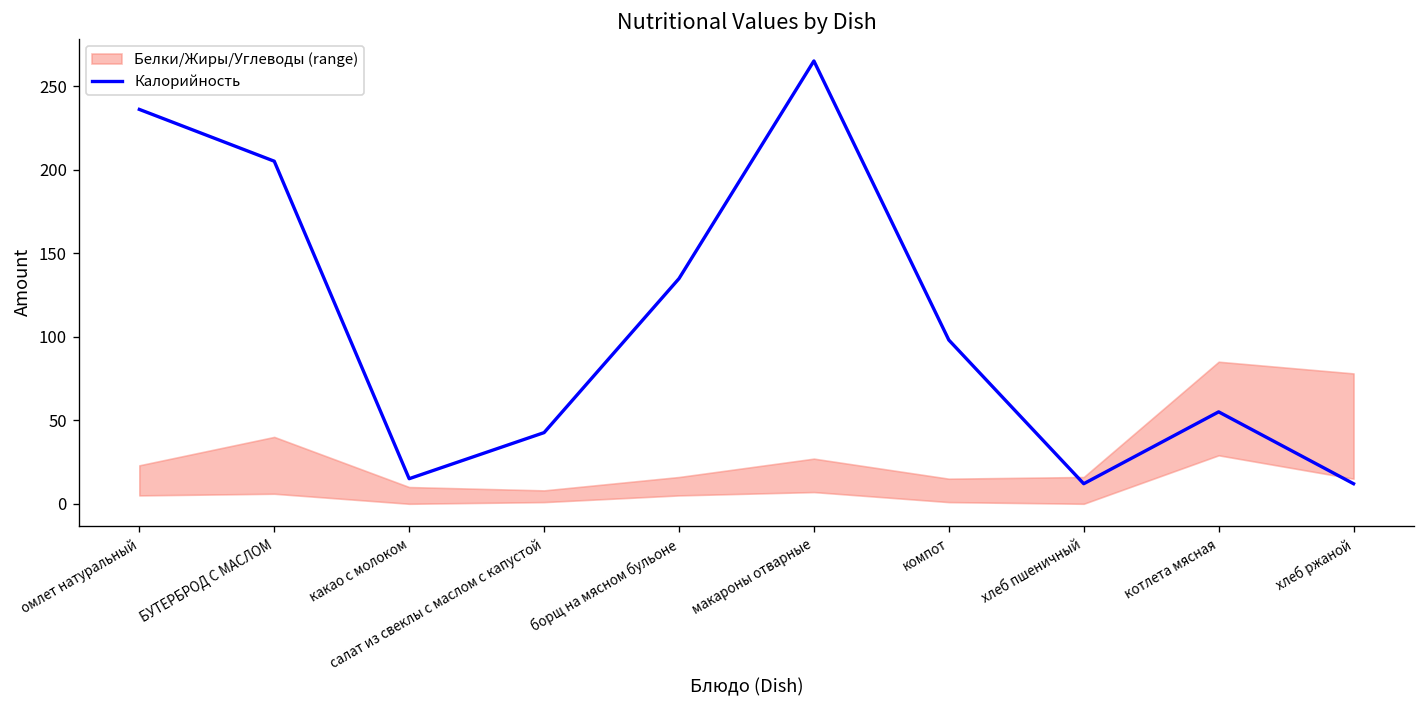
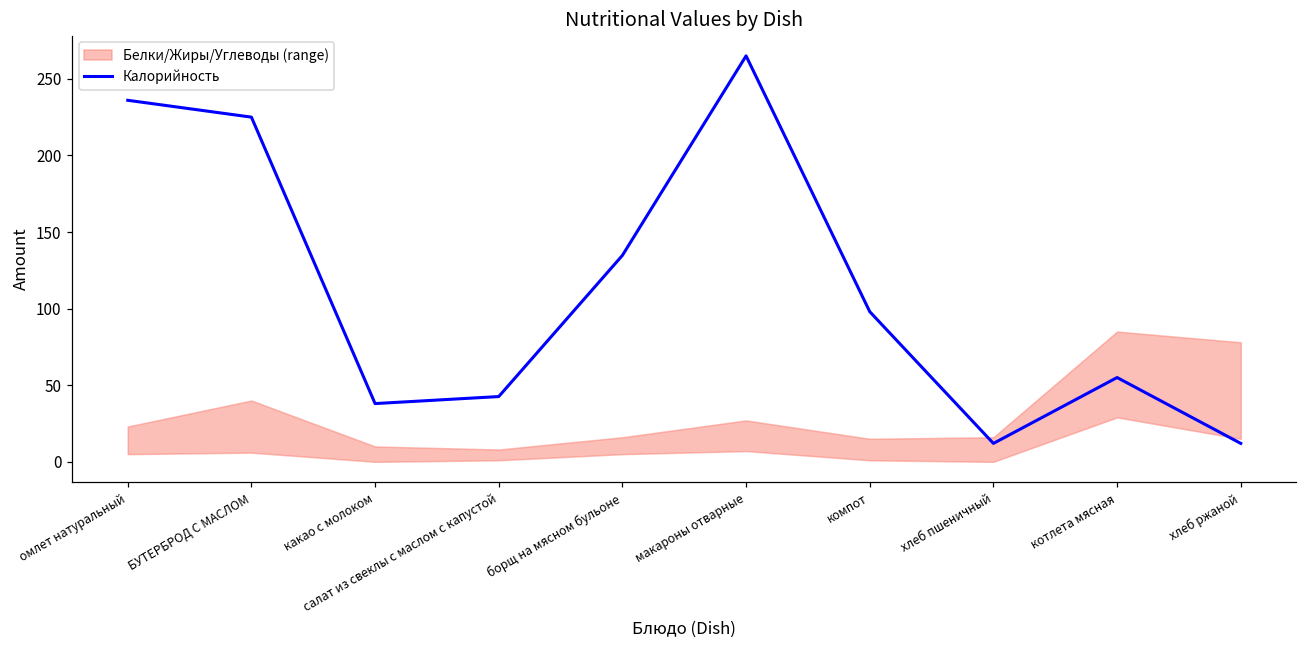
Калорийность, БУТЕРБРОД С МАСЛОМ: 205 -> 225
Калорийность, какао с молоком: 15 -> 38
